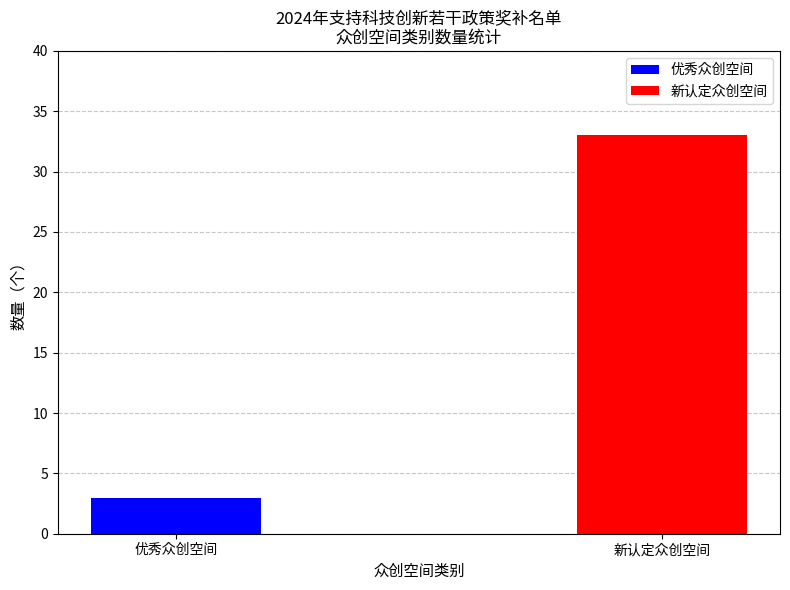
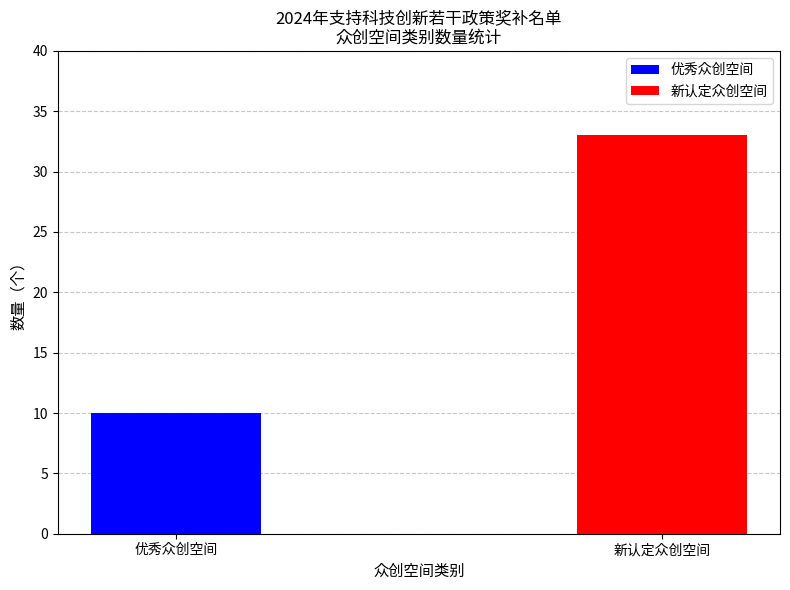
优秀众创空间: 3 -> 10
